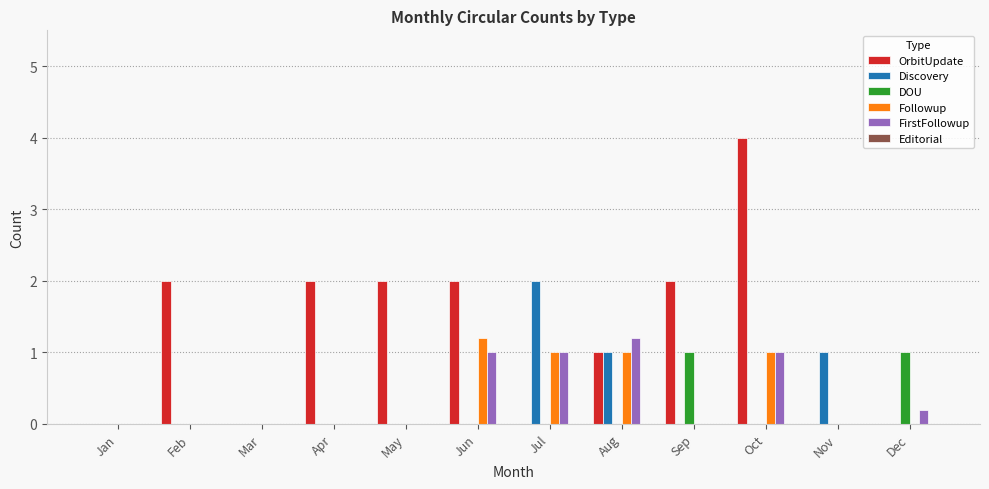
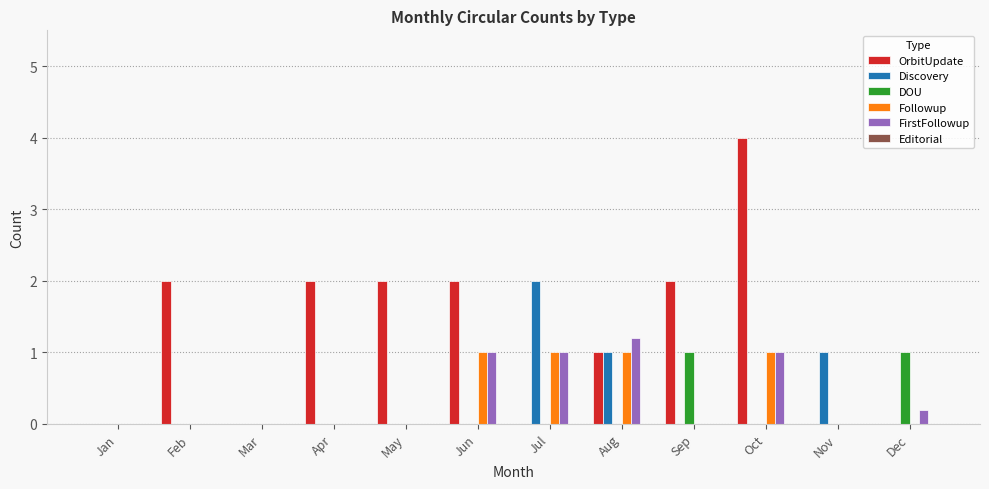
Followup, Jun: 1.2 -> 1.0
